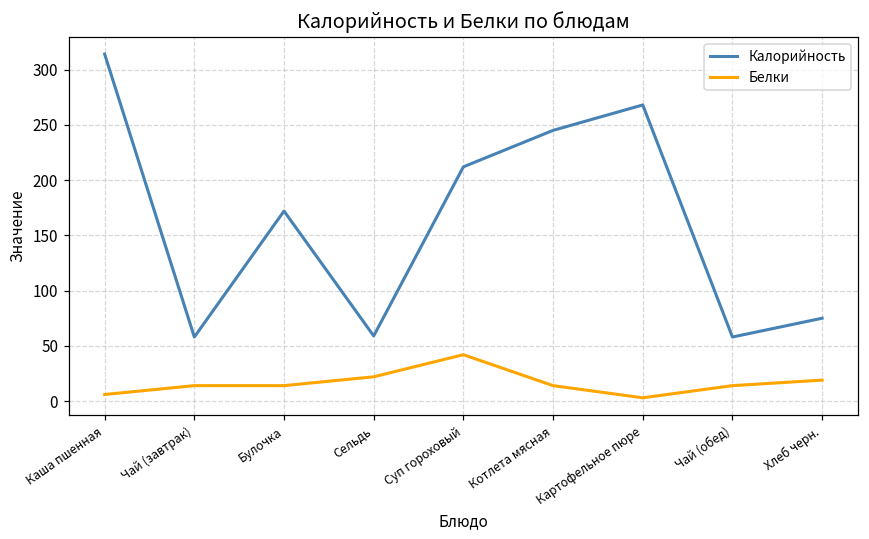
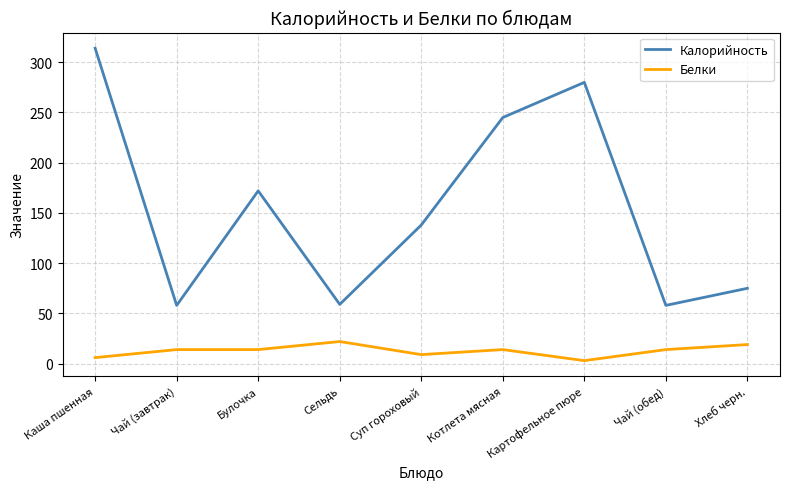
Калорийность, Суп гороховый: 212 -> 138
Белки, Суп гороховый: 42 -> 9
Калорийность, Картофельное пюре: 268 -> 280
